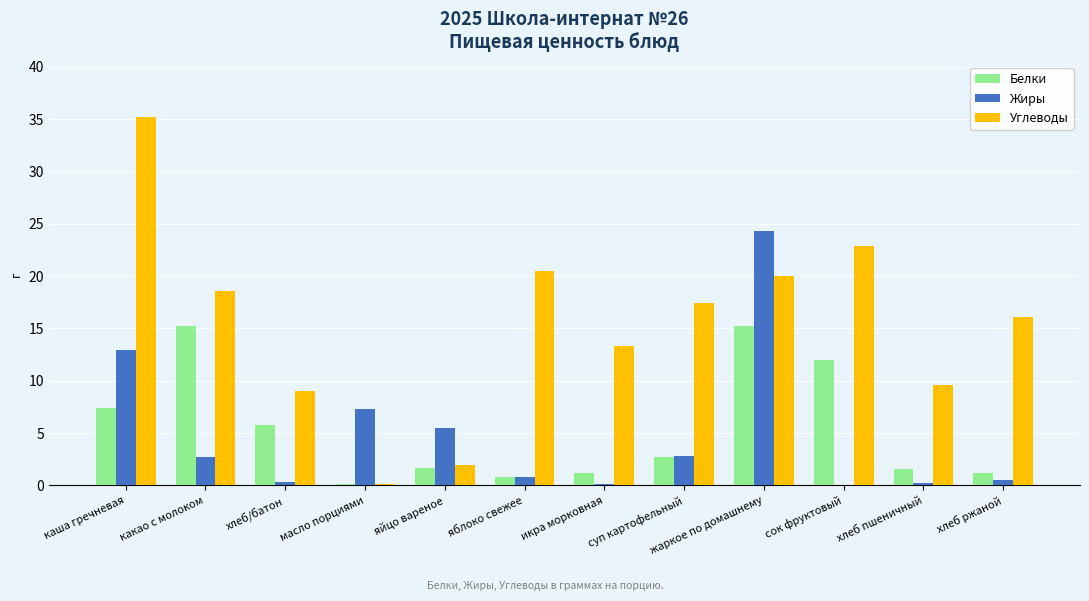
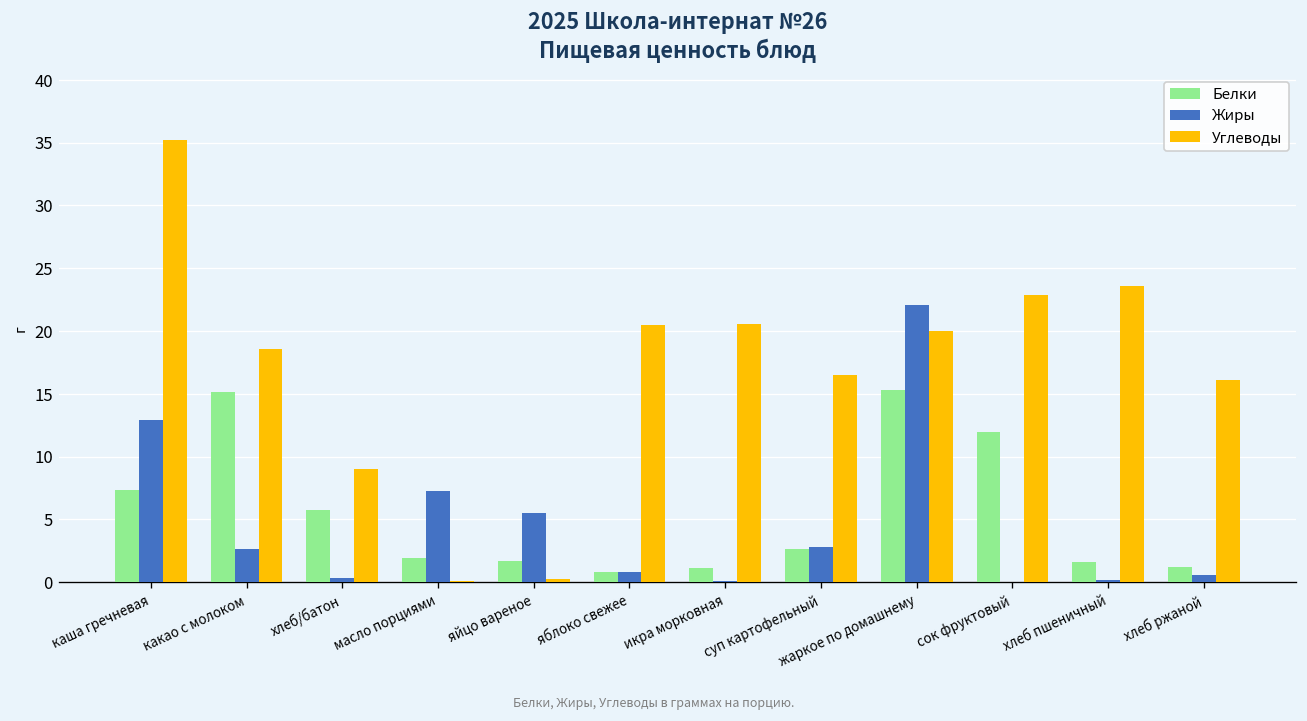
Белки, масло порциями: 0.1 -> 1.9
Углеводы, яйцо вареное: 1.9 -> 0.3
Углеводы, икра морковная: 13.3 -> 20.6
Углеводы, суп картофельный: 17.5 -> 16.5
Жиры, жаркое по домашнему: 24.3 -> 22.1
Углеводы, хлеб пшеничный: 9.6 -> 23.6
